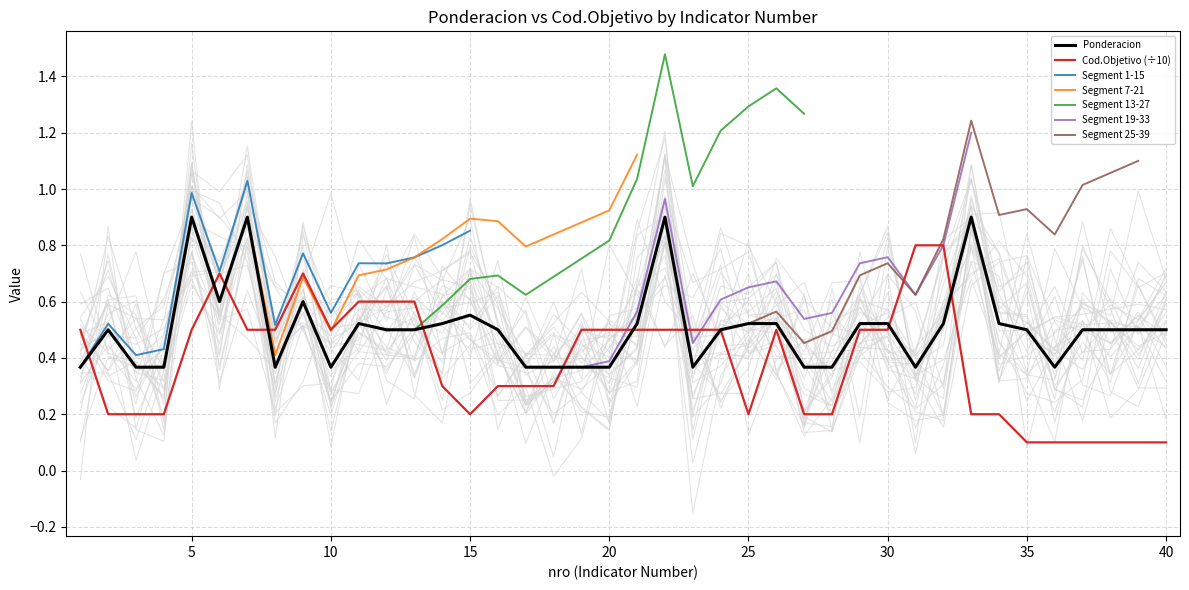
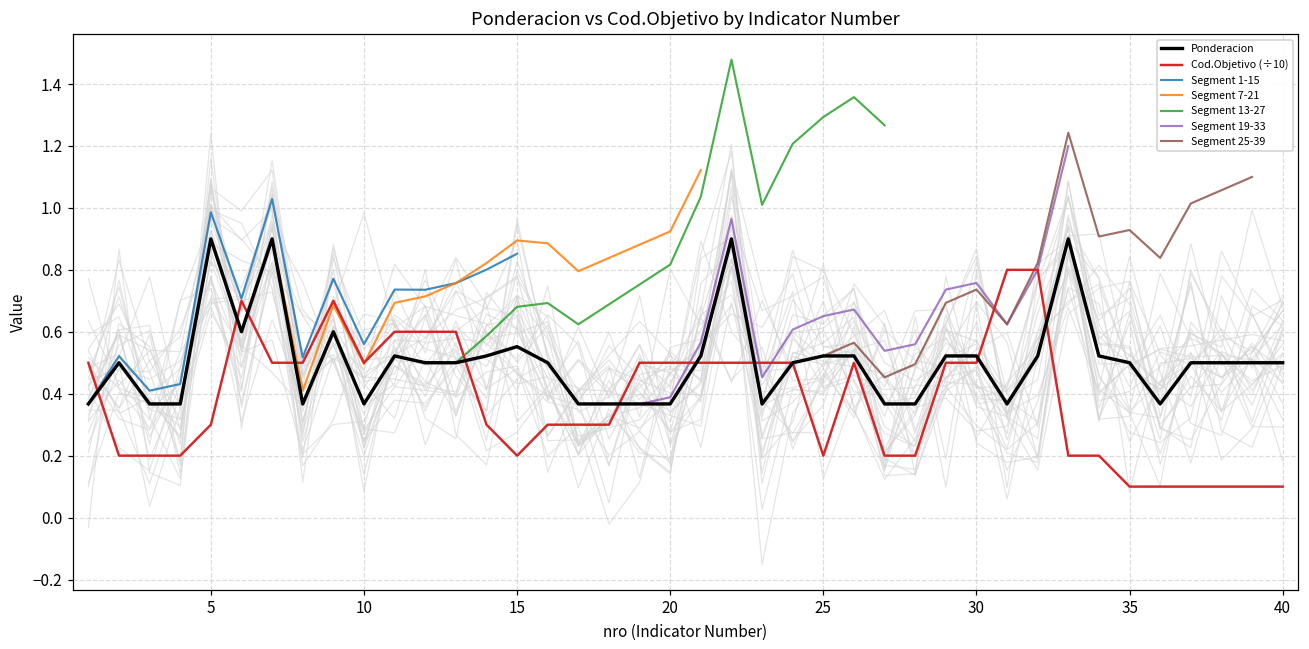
Cod.Objetivo (÷10), 5: 0.50 -> 0.30
